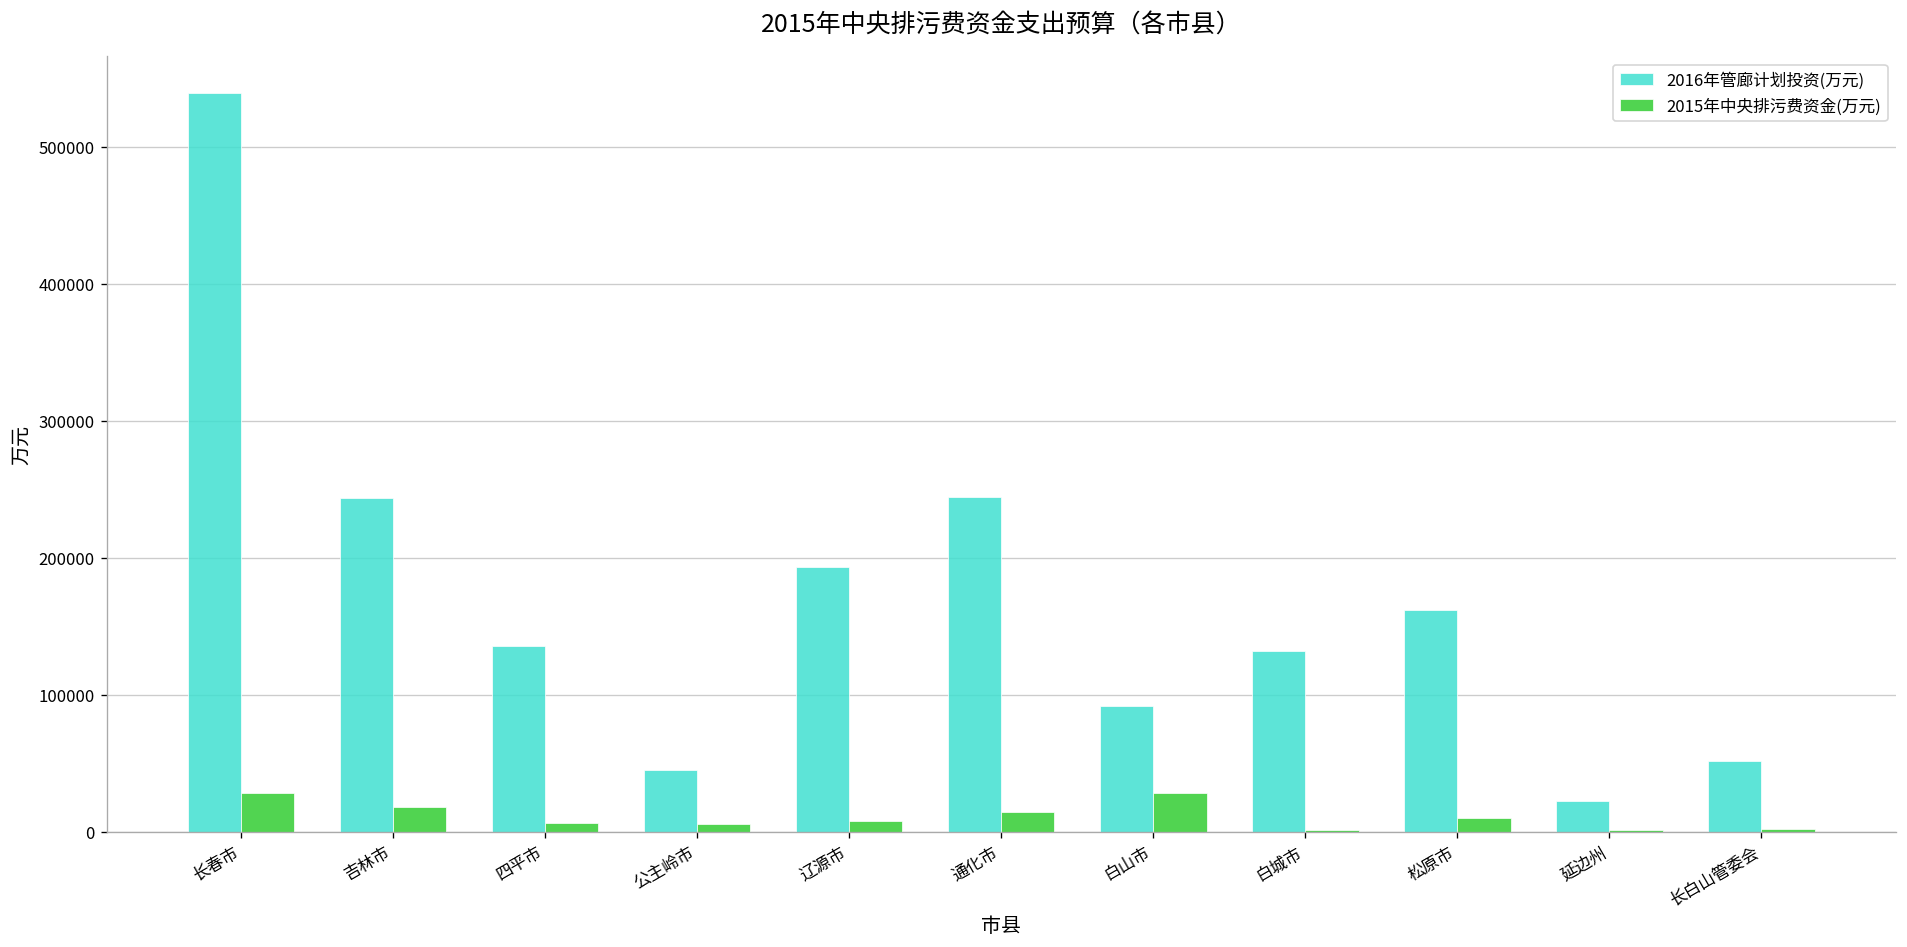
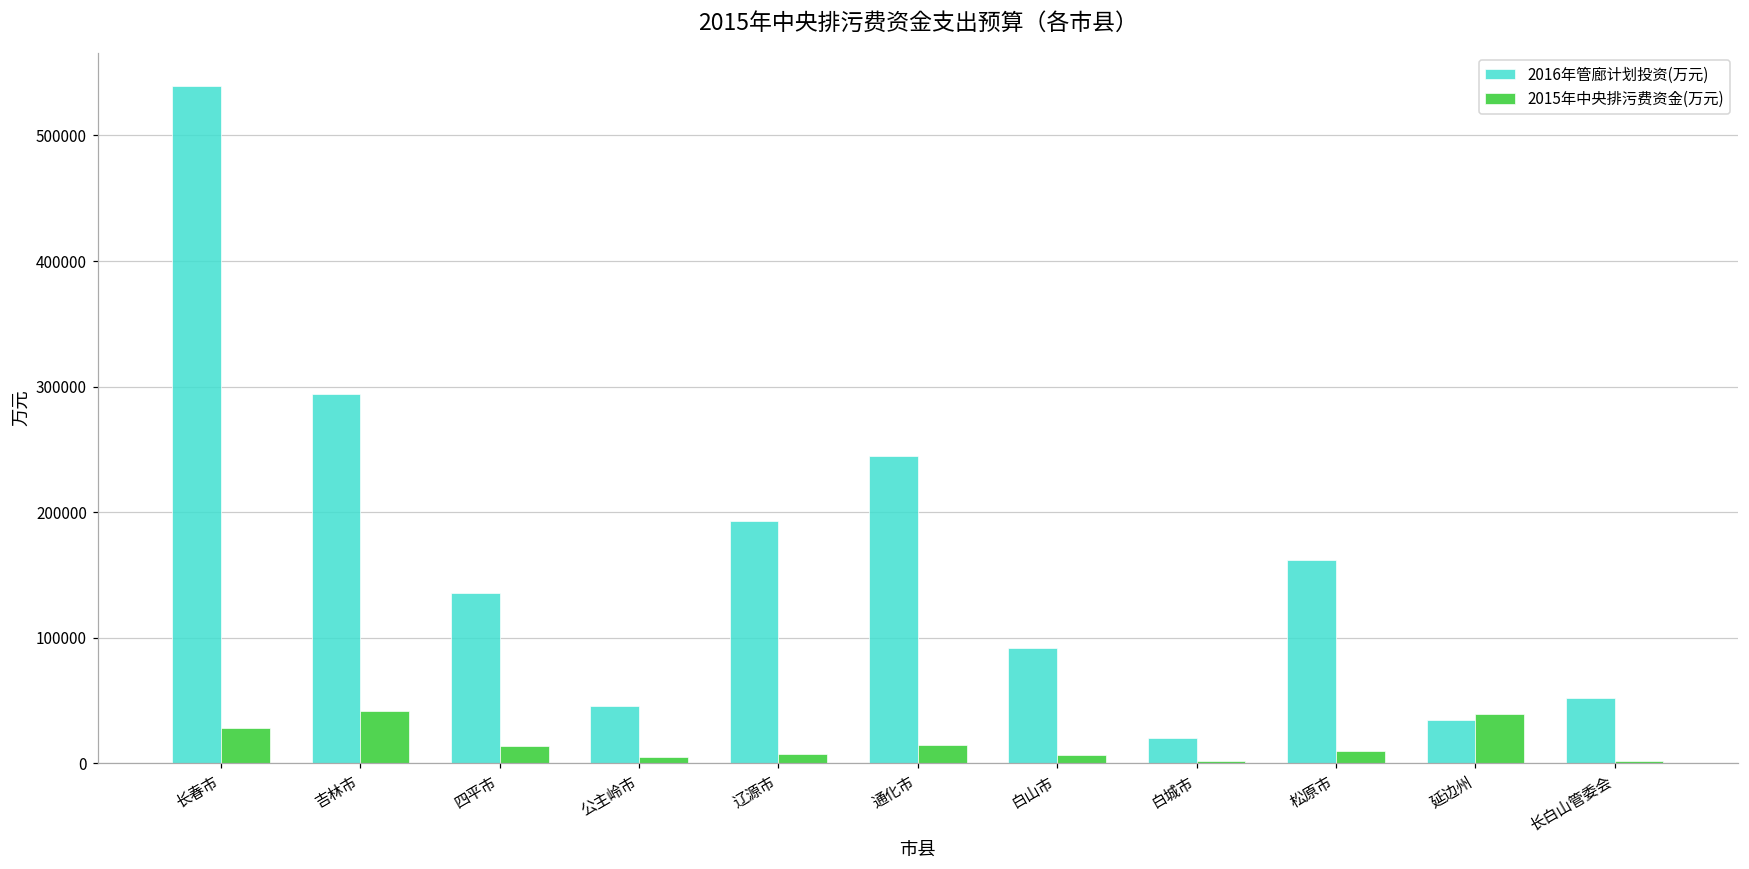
2016年管廊计划投资(万元), 吉林市: 244000 -> 294000
2015年中央排污费资金(万元), 吉林市: 18000 -> 41000
2015年中央排污费资金(万元), 四平市: 6000 -> 14000
2015年中央排污费资金(万元), 白山市: 28000 -> 7000
2016年管廊计划投资(万元), 白城市: 132000 -> 20000
2016年管廊计划投资(万元), 延边州: 23000 -> 34000
2015年中央排污费资金(万元), 延边州: 1000 -> 40000
